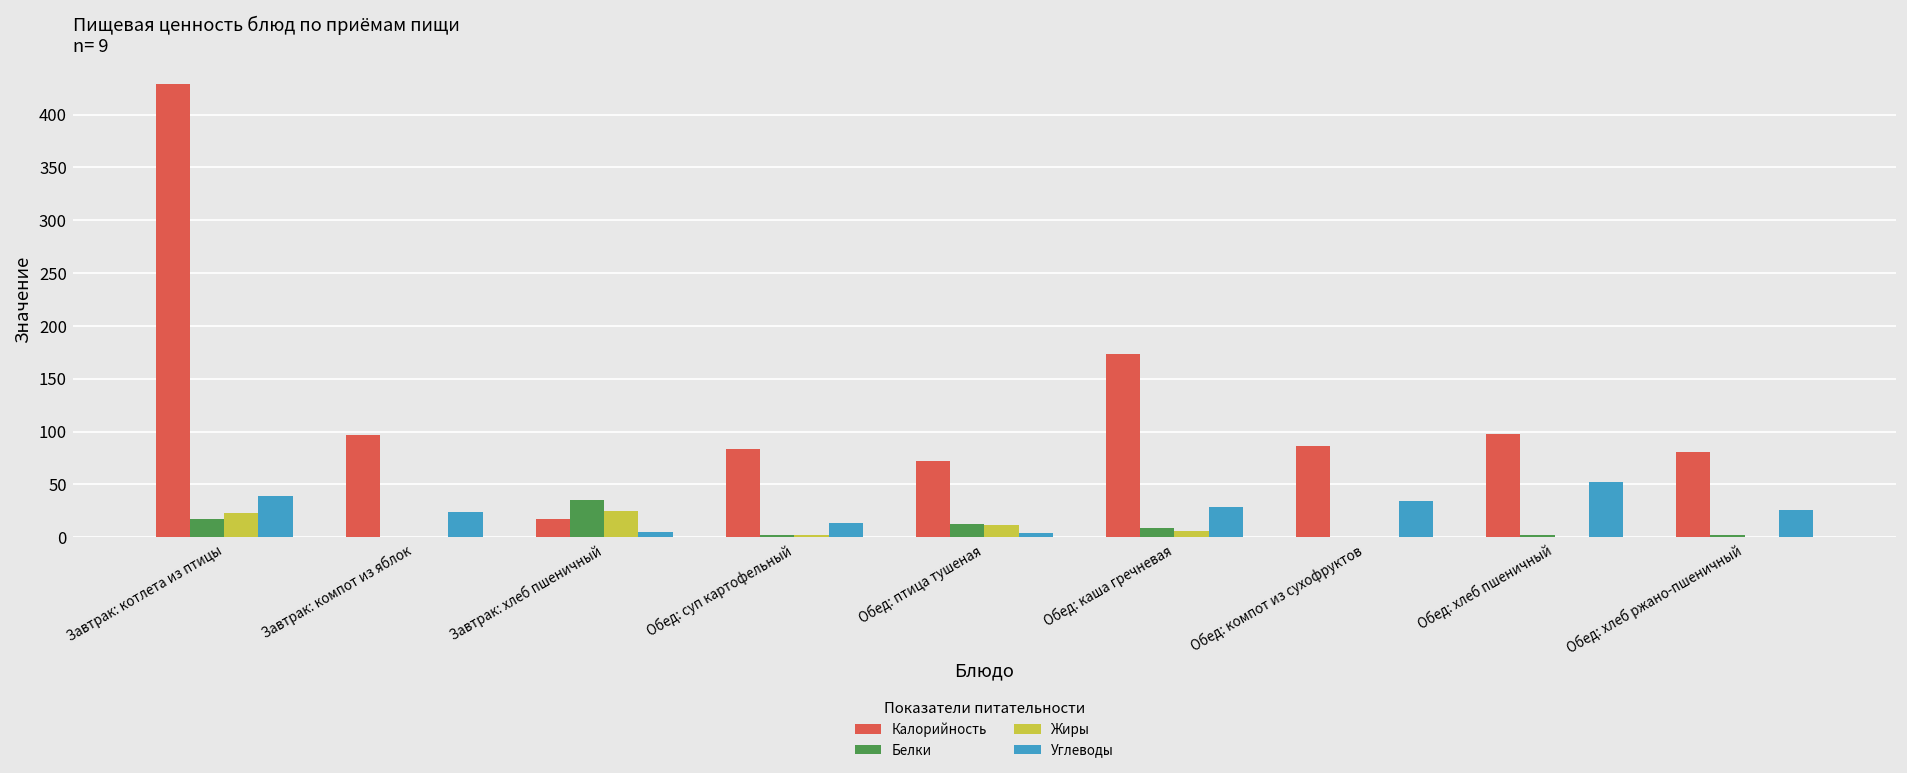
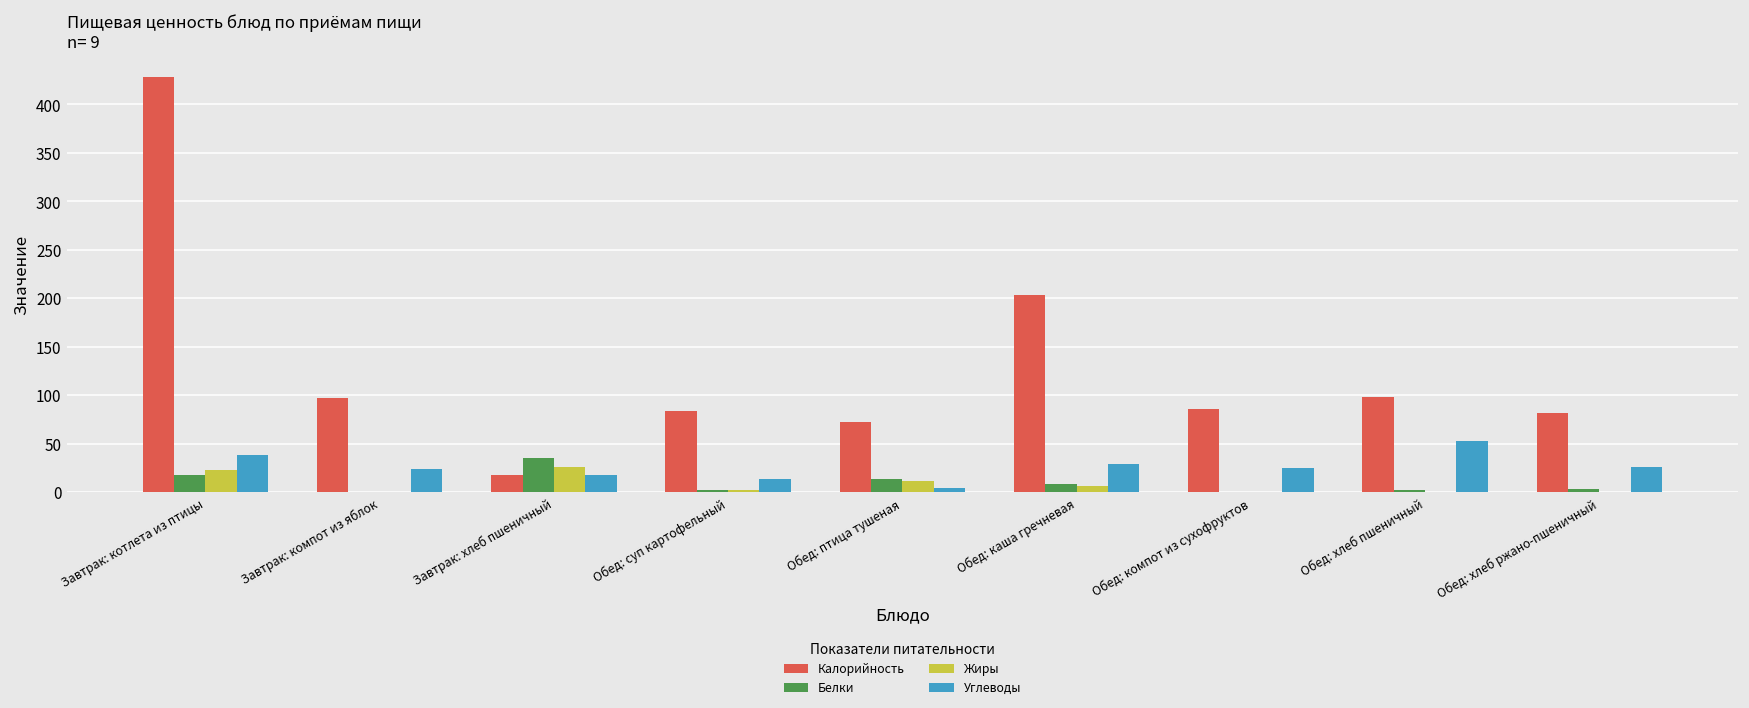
Углеводы, Завтрак: хлеб пшеничный: 10 -> 20
Калорийность, Обед: каша гречневая: 170 -> 200
Углеводы, Обед: компот из сухофруктов: 34 -> 25
